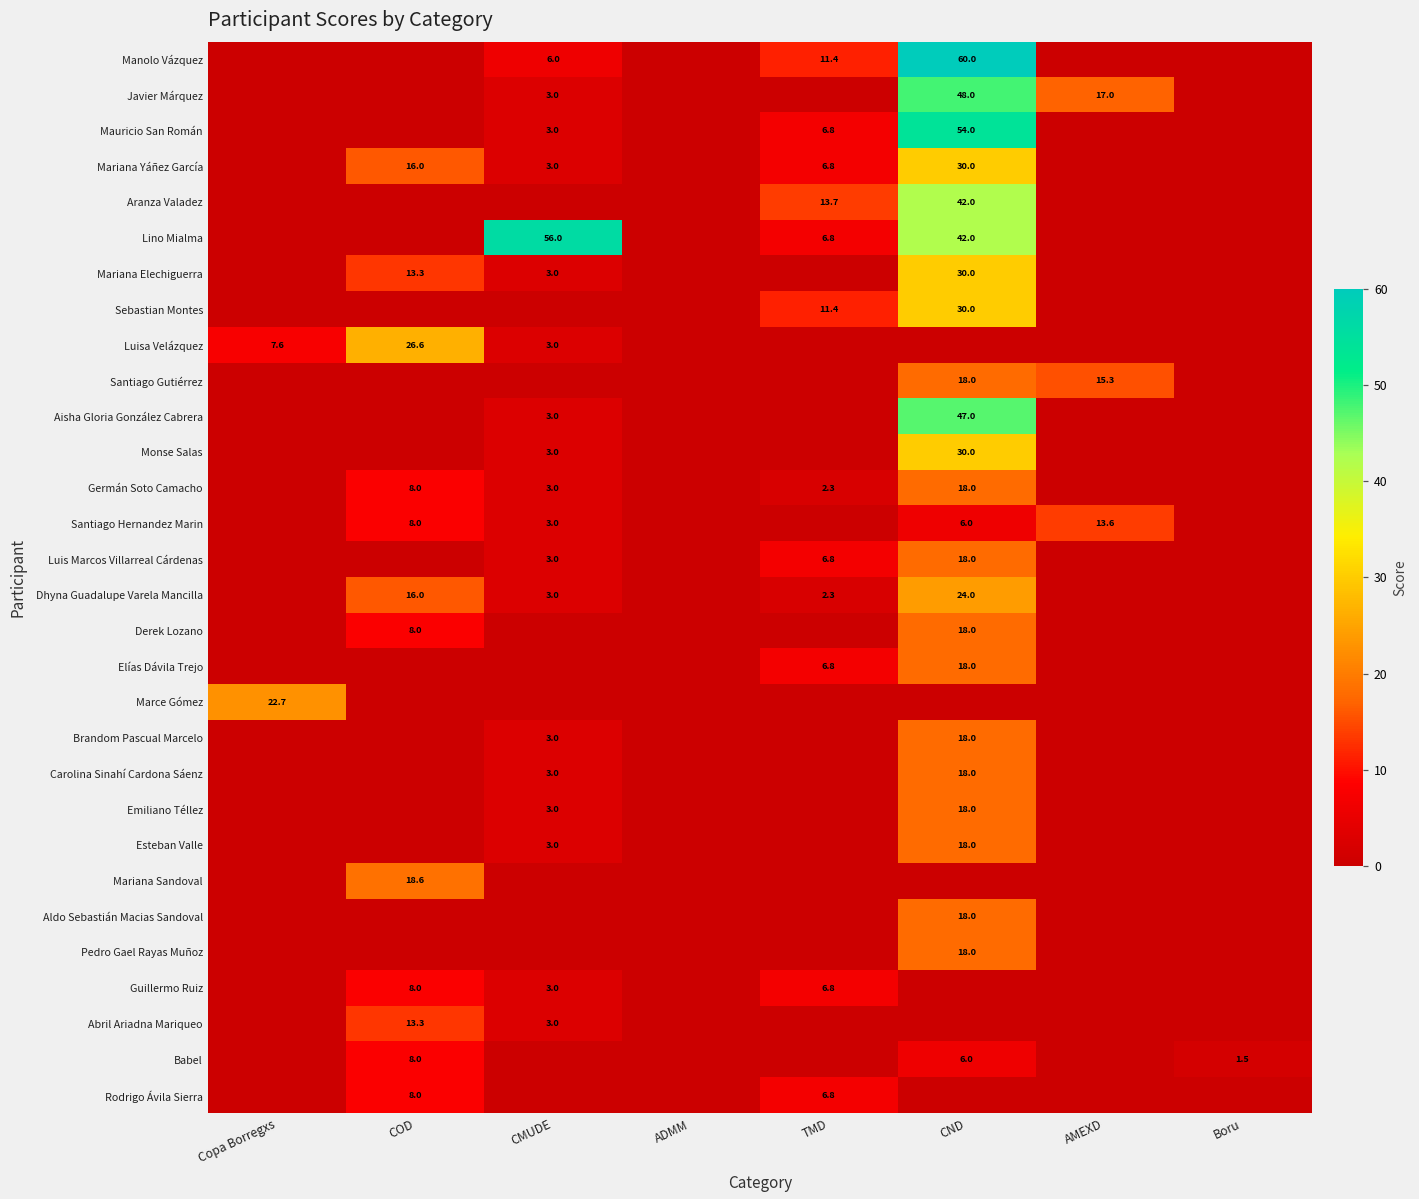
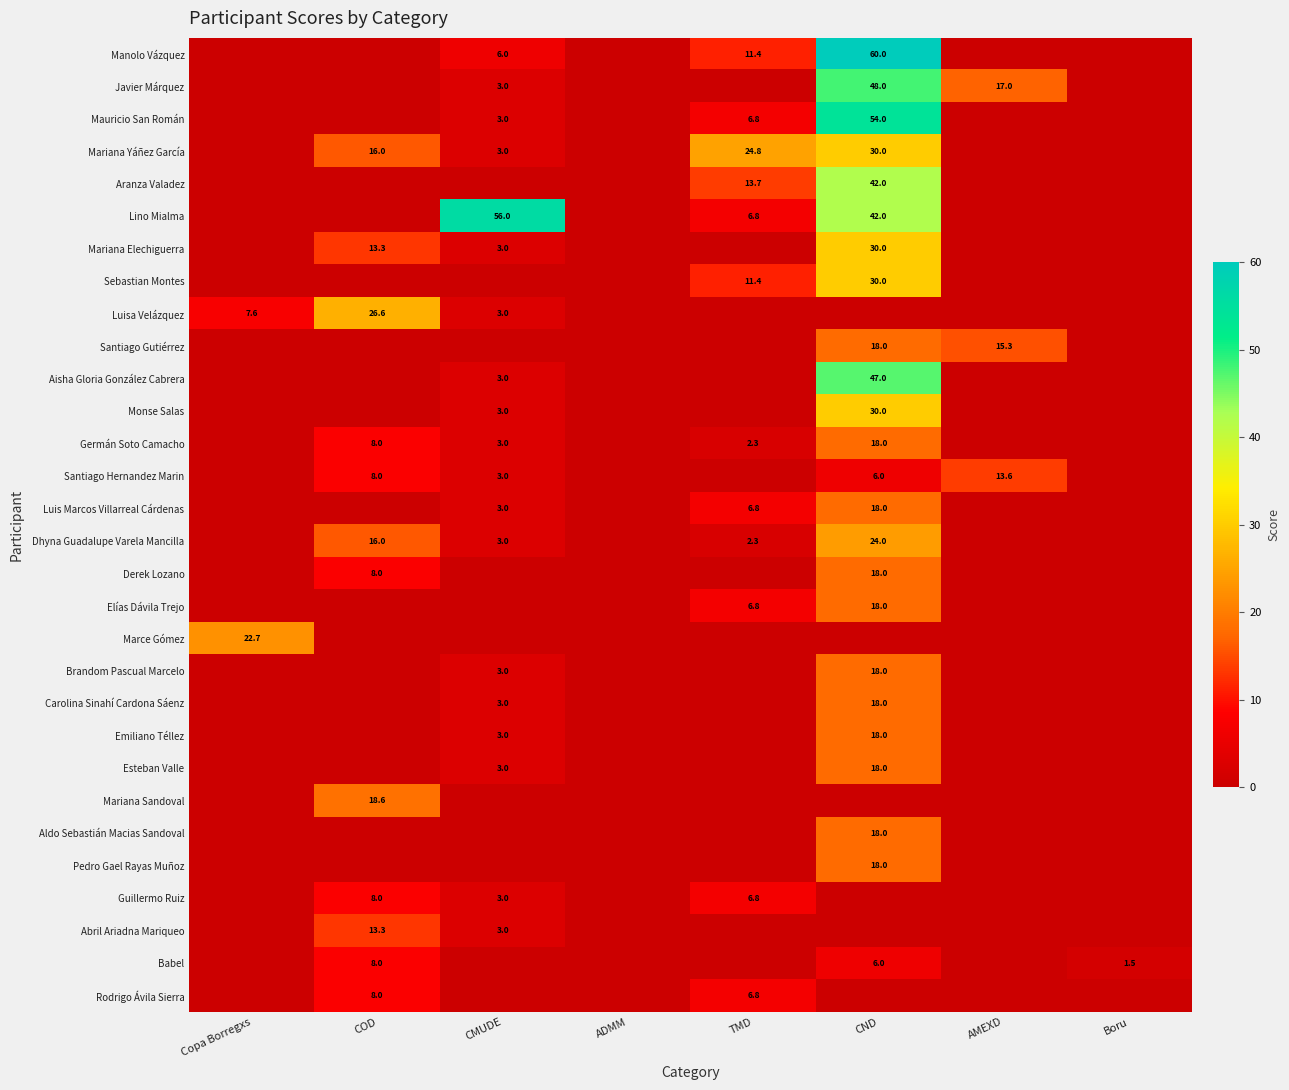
Mariana Yáñez García, TMD: 6.8 -> 24.8
